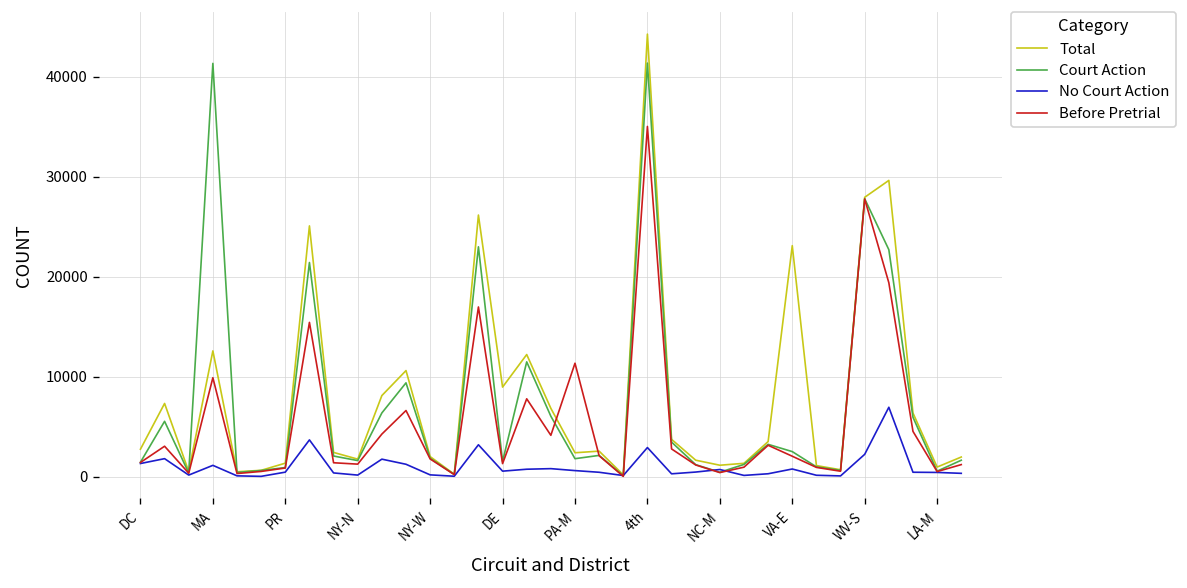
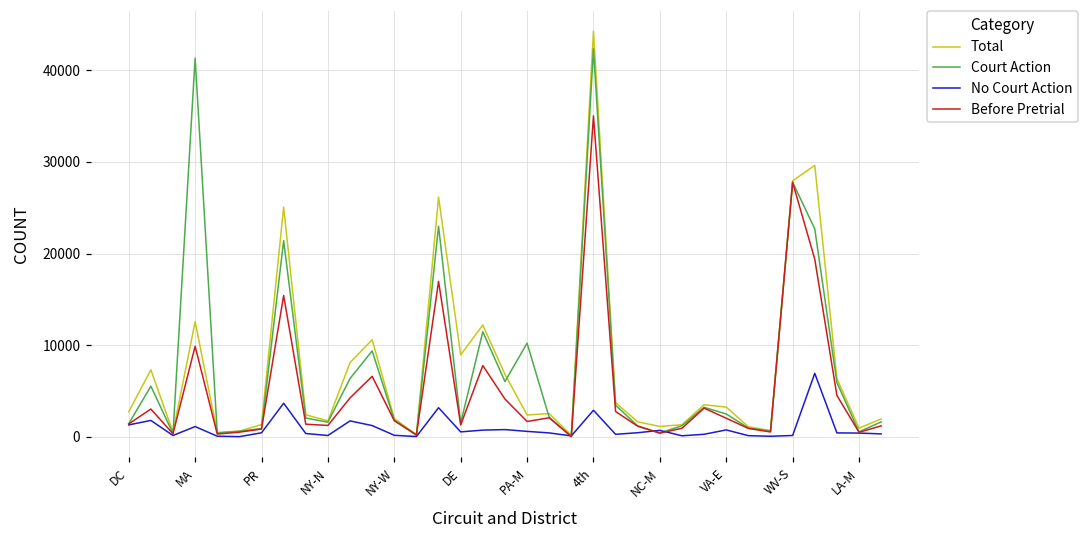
Court Action, PA-M: 2000 -> 10000
Before Pretrial, PA-M: 11000 -> 2000
Court Action, 4th: 41000 -> 42000
Total, VA-E: 23000 -> 3000
No Court Action, WV-S: 2000 -> 0
